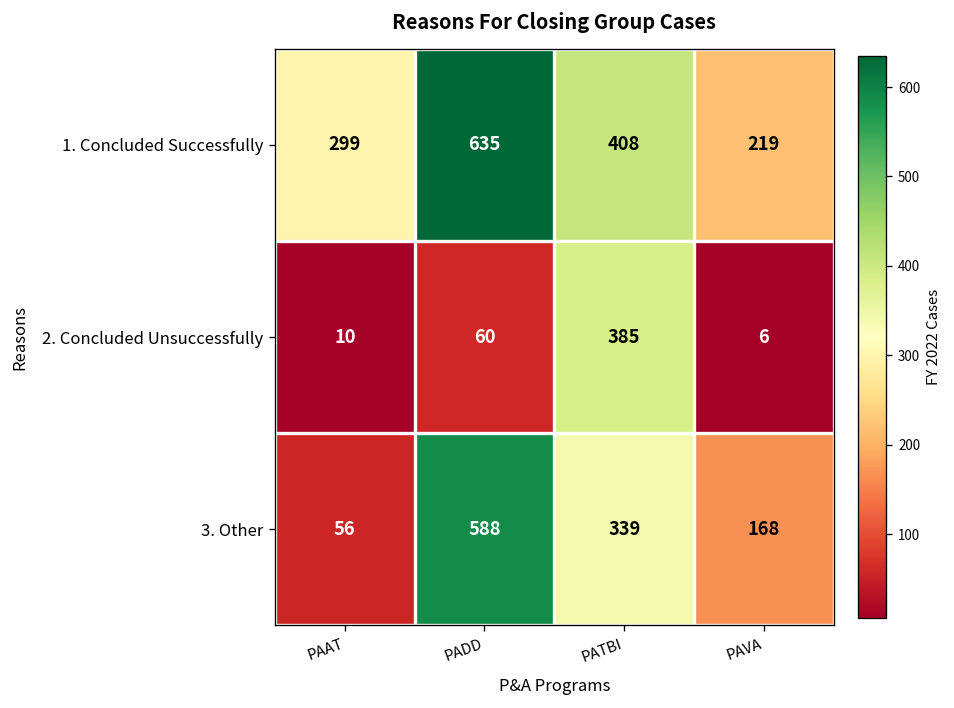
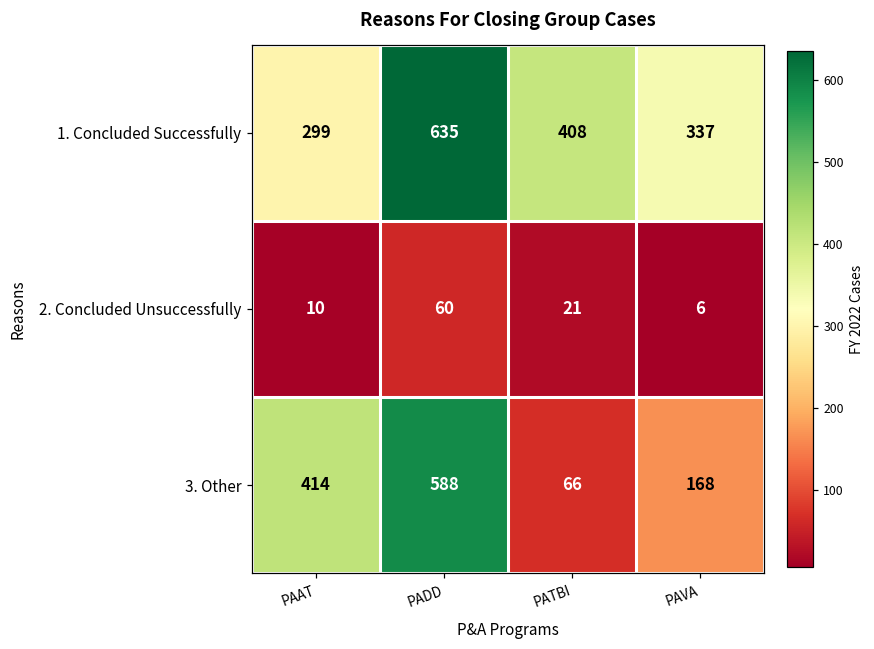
1. Concluded Successfully, PAVA: 219 -> 337
2. Concluded Unsuccessfully, PATBI: 385 -> 21
3. Other, PAAT: 56 -> 414
3. Other, PATBI: 339 -> 66
